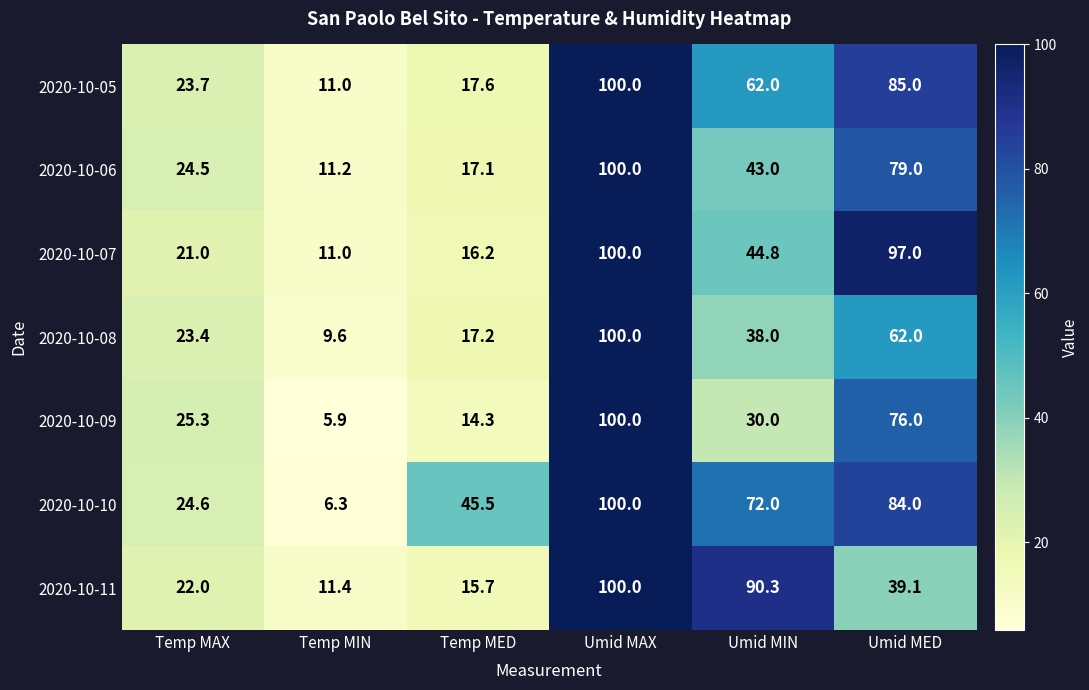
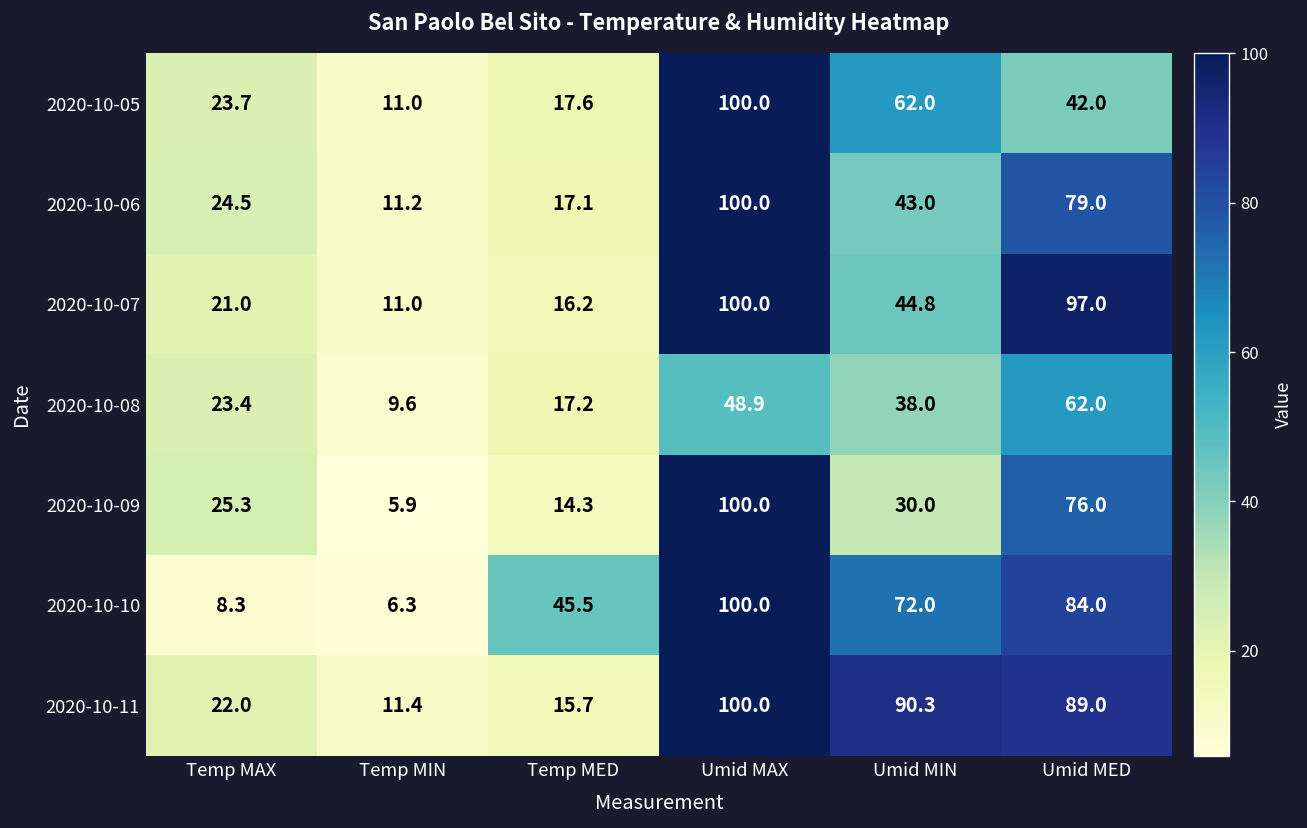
2020-10-05, Umid MED: 85.0 -> 42.0
2020-10-08, Umid MAX: 100.0 -> 48.9
2020-10-10, Temp MAX: 24.6 -> 8.3
2020-10-11, Umid MED: 39.1 -> 89.0
